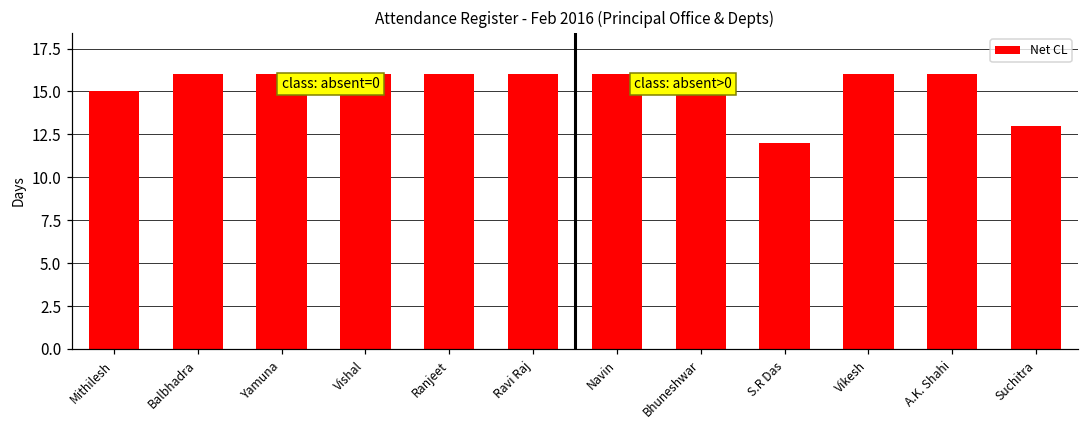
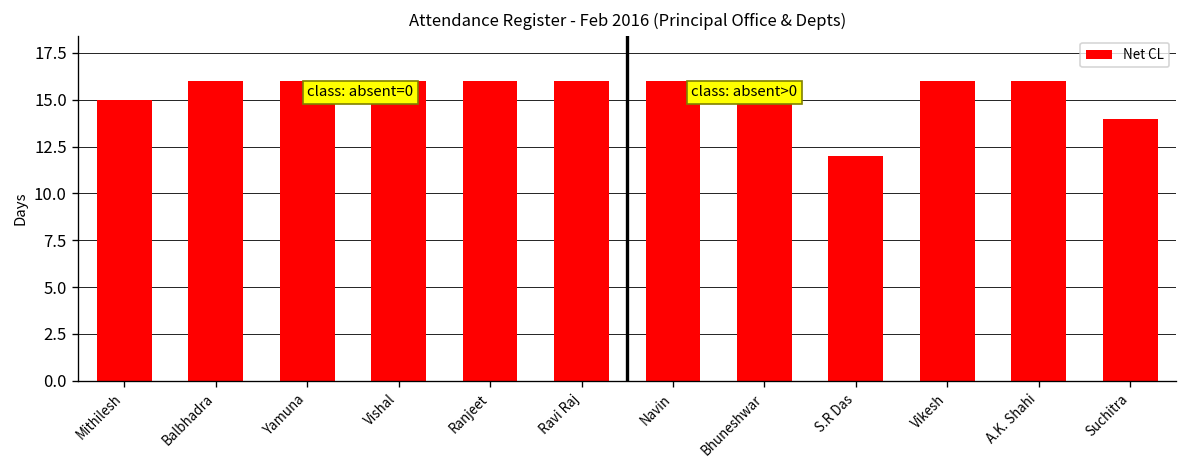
Suchitra: 13 -> 14
